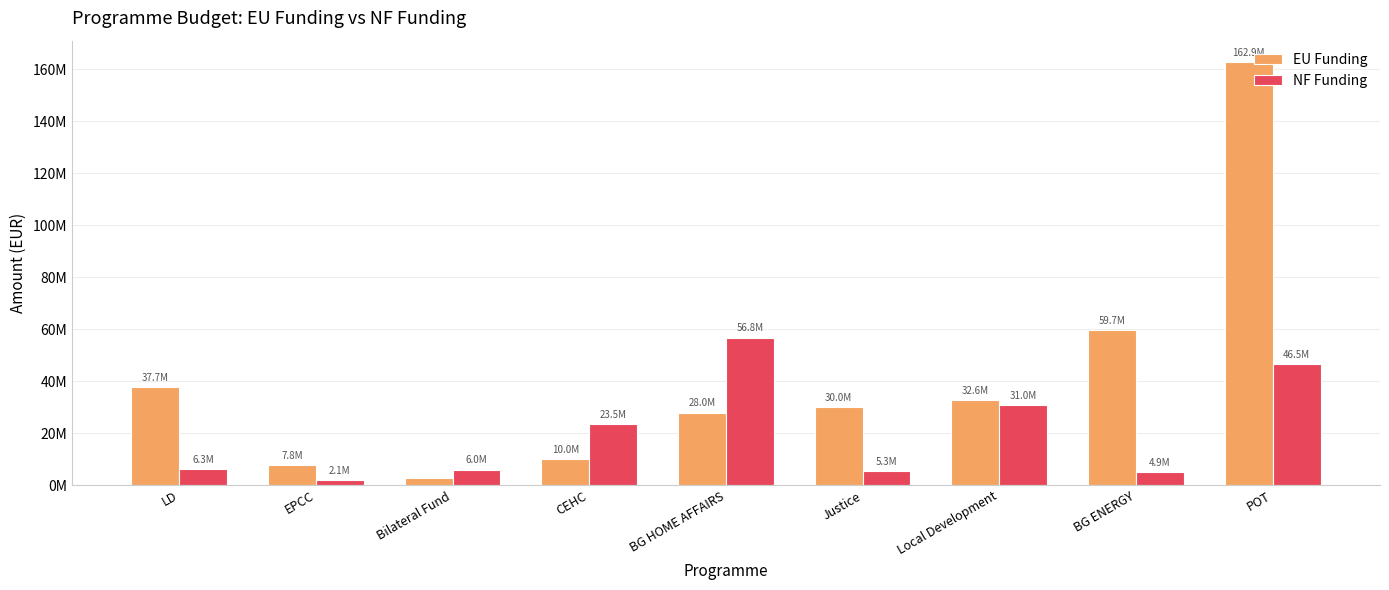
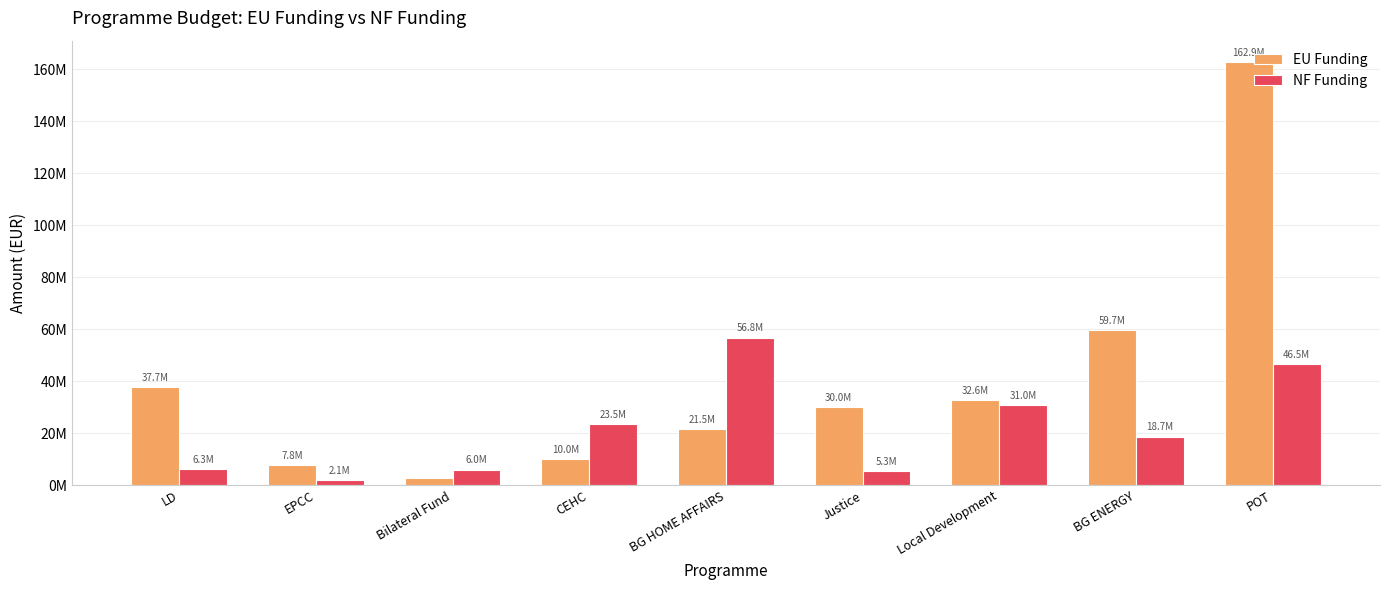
EU Funding, BG HOME AFFAIRS: 28.0M -> 21.5M
NF Funding, BG ENERGY: 4.9M -> 18.7M
